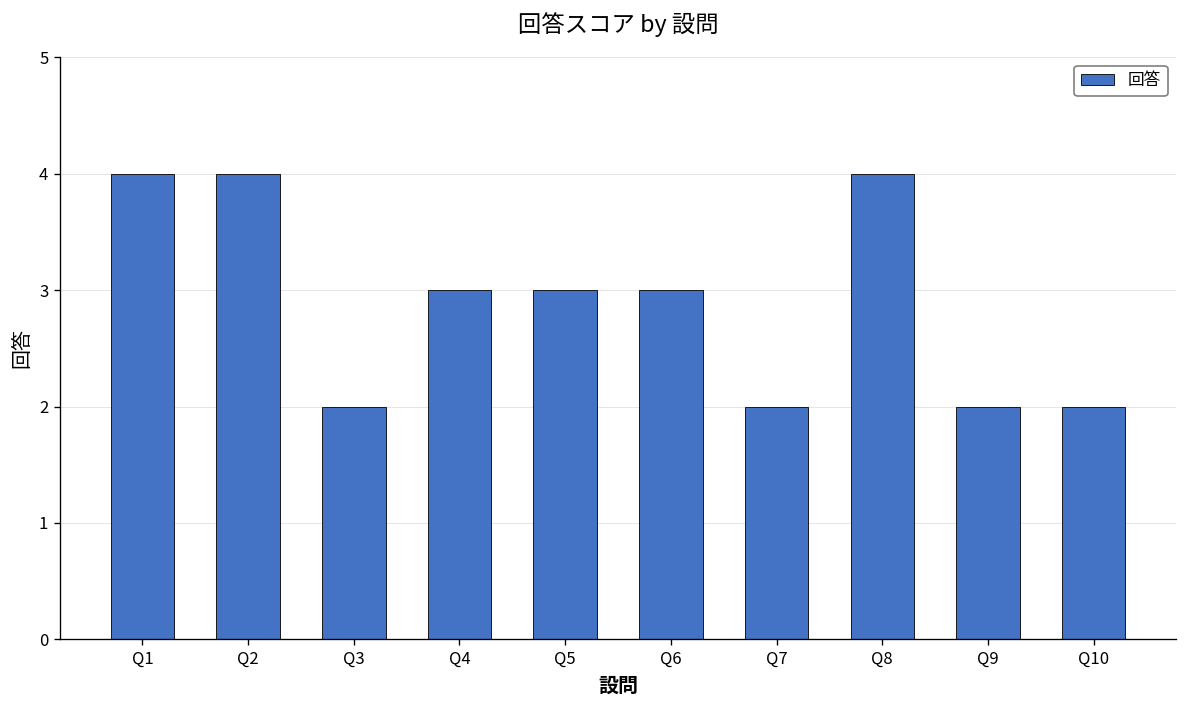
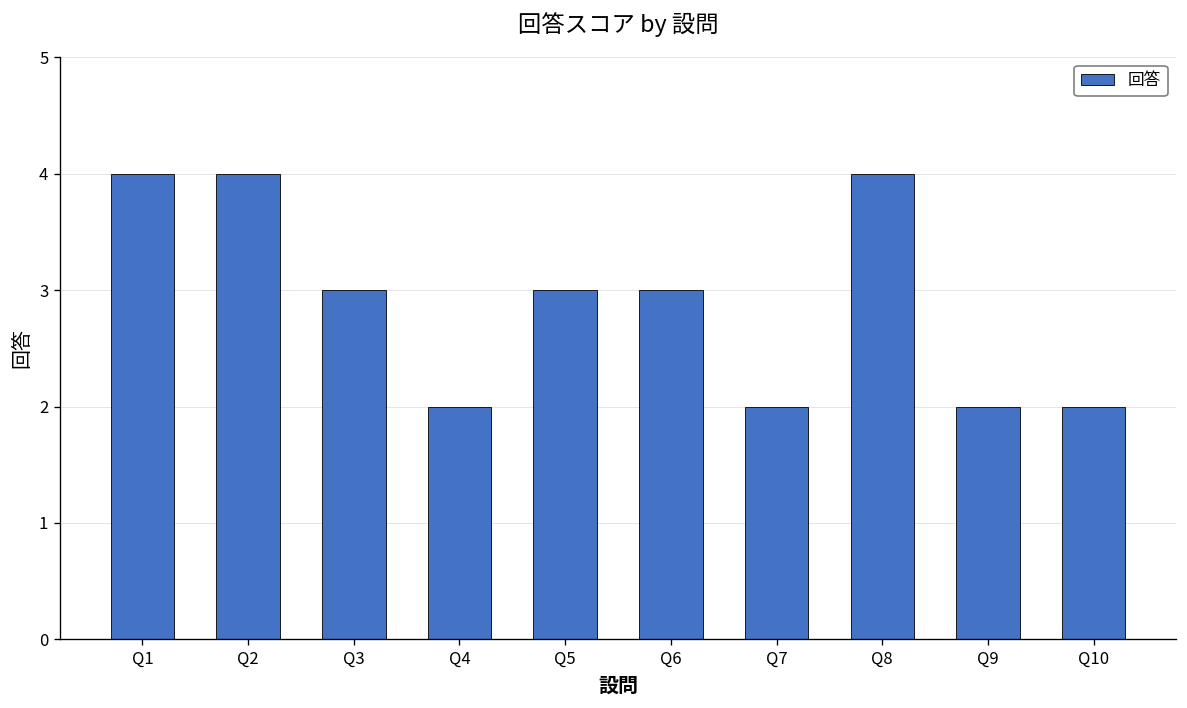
Q3: 2 -> 3
Q4: 3 -> 2
